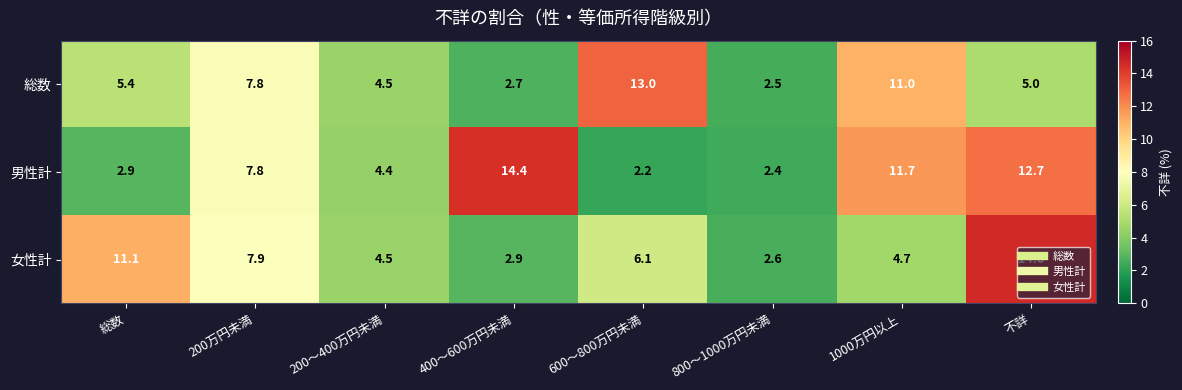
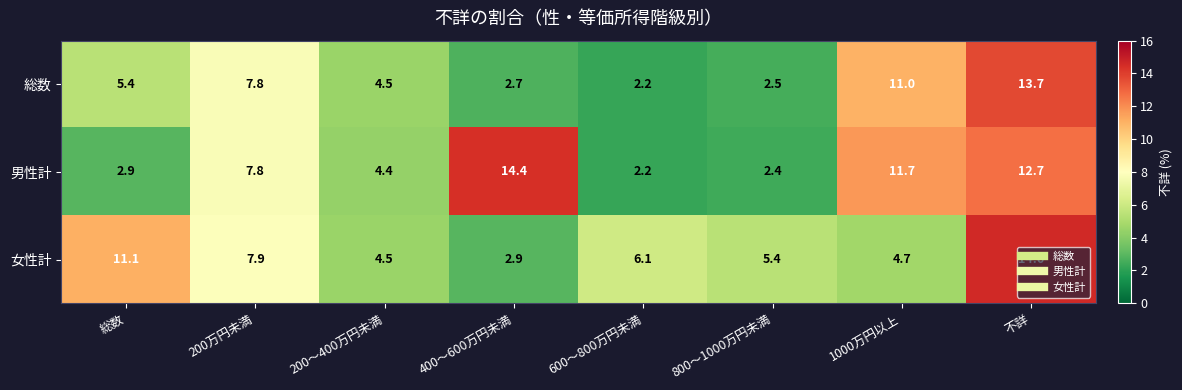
総数, 600～800万円未満: 13.0 -> 2.2
総数, 不詳: 5.0 -> 13.7
女性計, 800～1000万円未満: 2.6 -> 5.4
